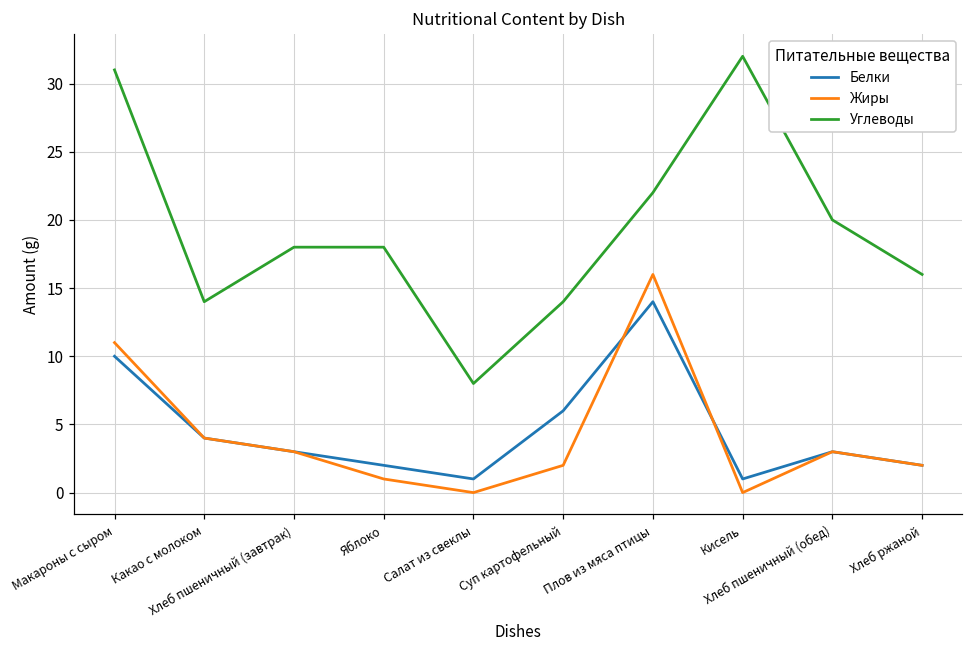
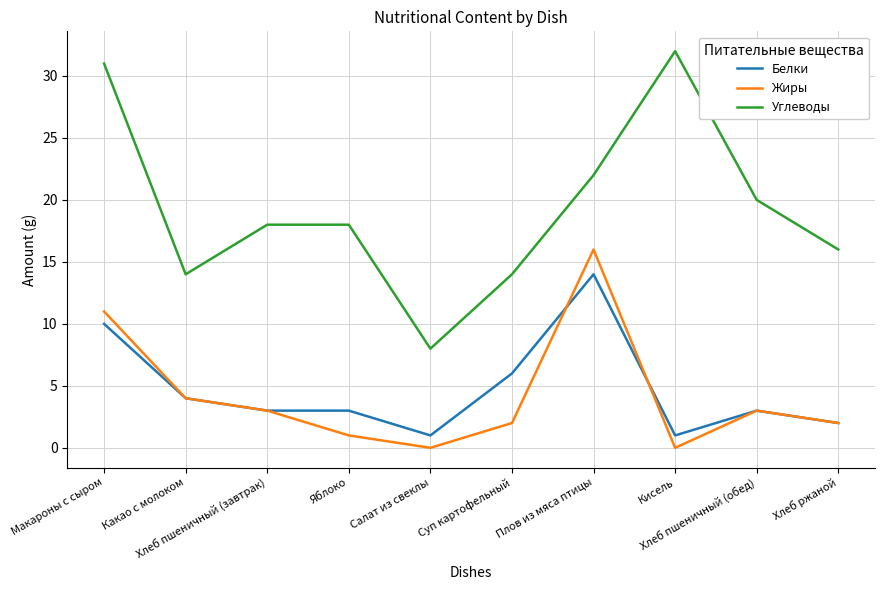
Белки, Яблоко: 2 -> 3
